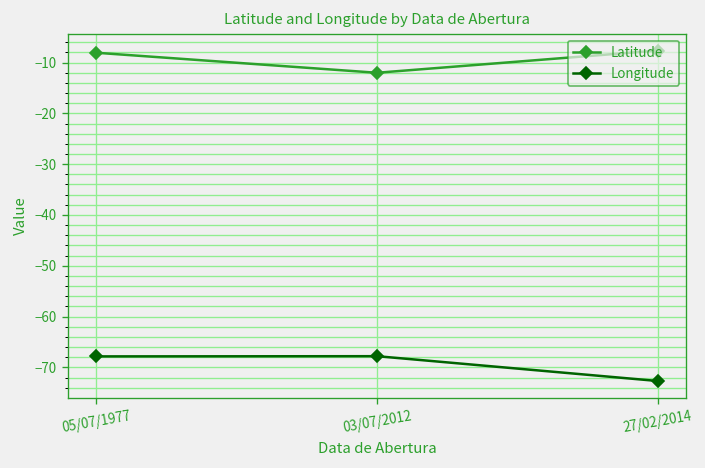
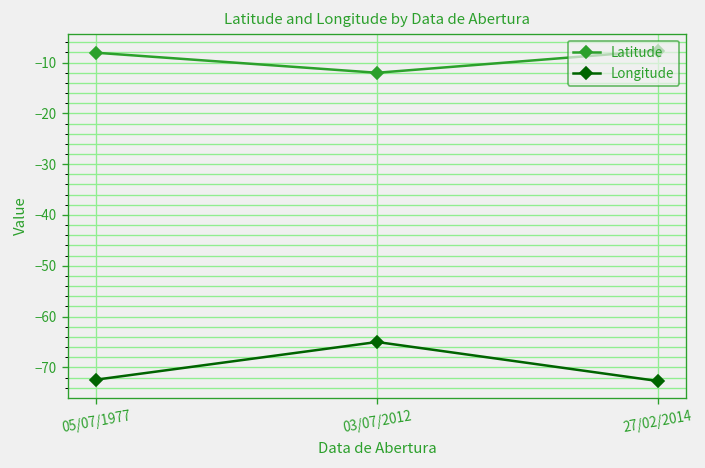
Longitude, 05/07/1977: -68 -> -72
Longitude, 03/07/2012: -68 -> -65
